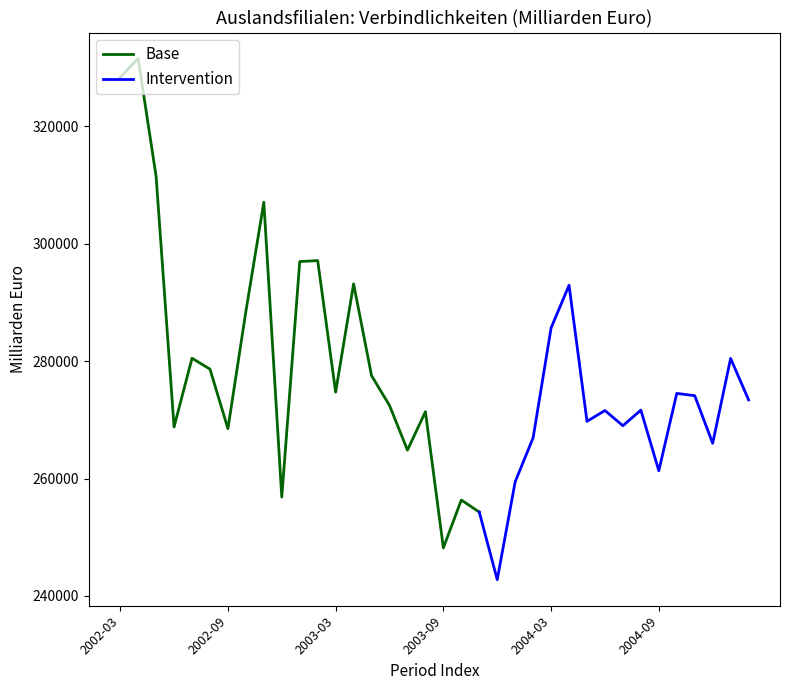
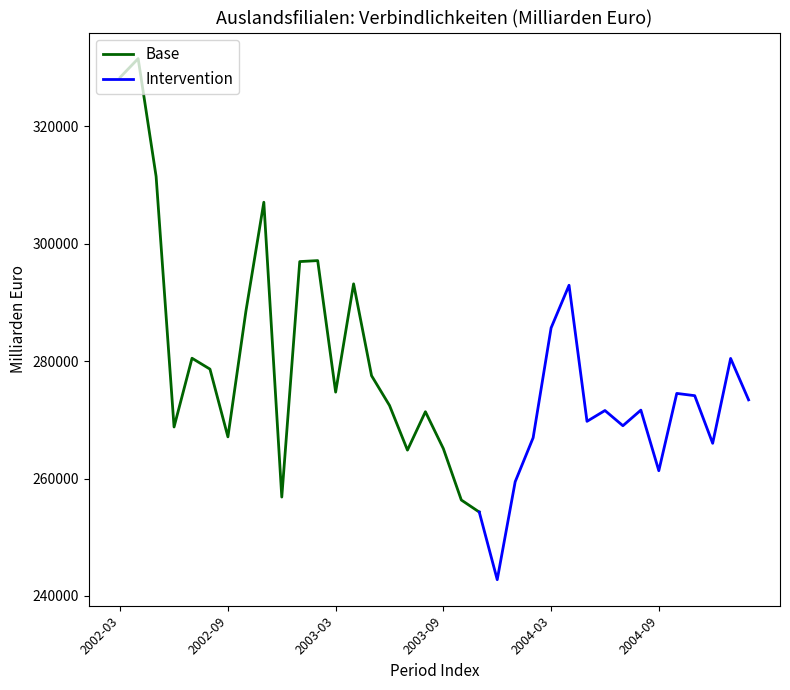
Base, 2002-09: 269000 -> 267000
Base, 2003-09: 248000 -> 265000
